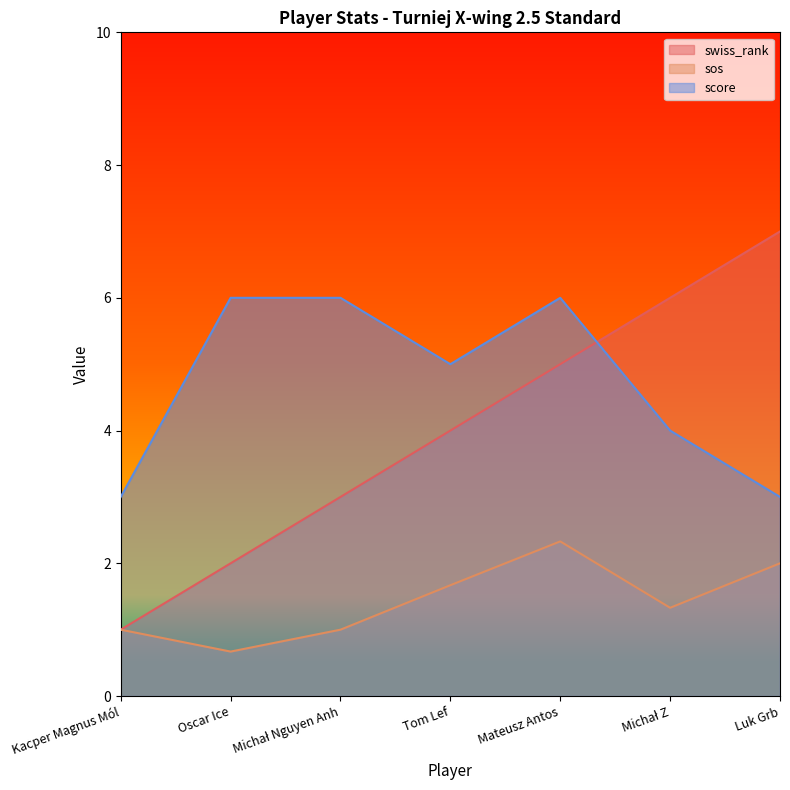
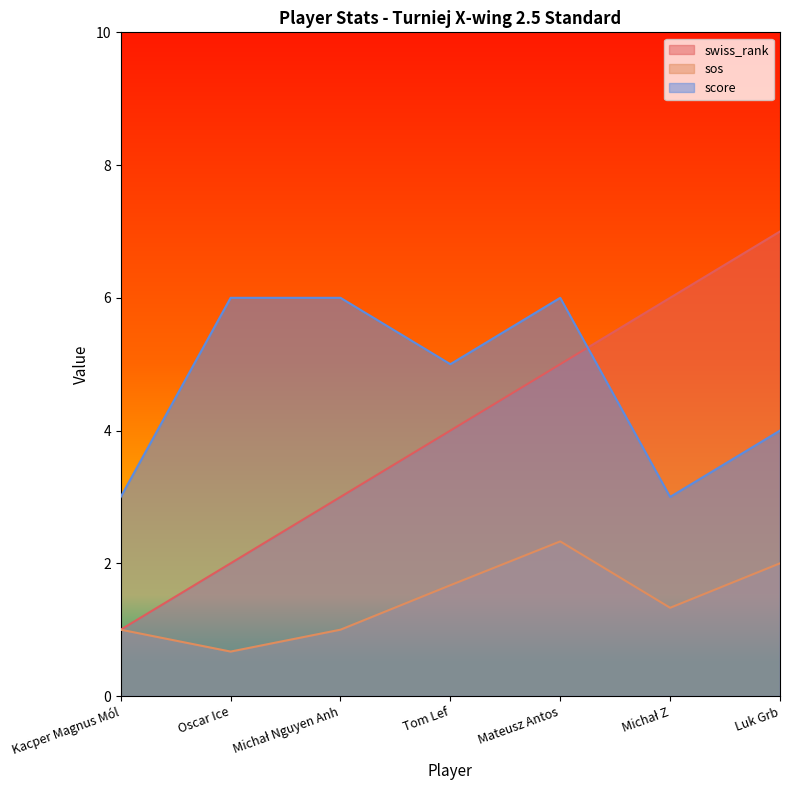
score, Michał Z: 4 -> 3
score, Luk Grb: 3 -> 4
